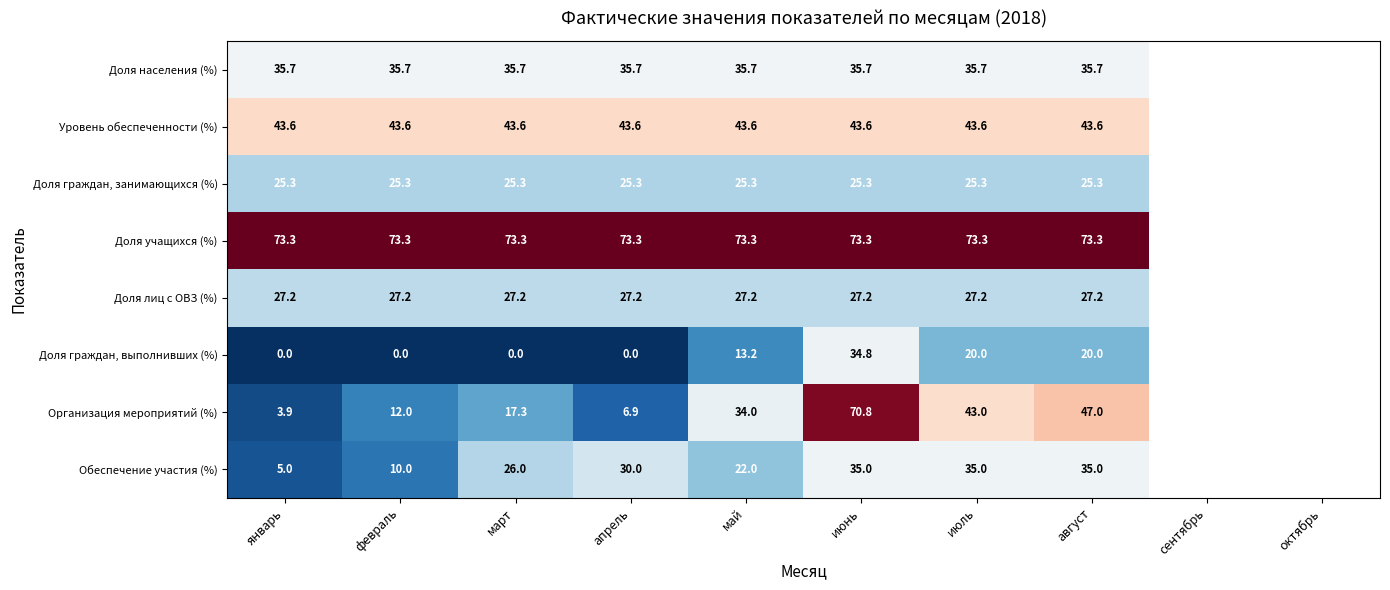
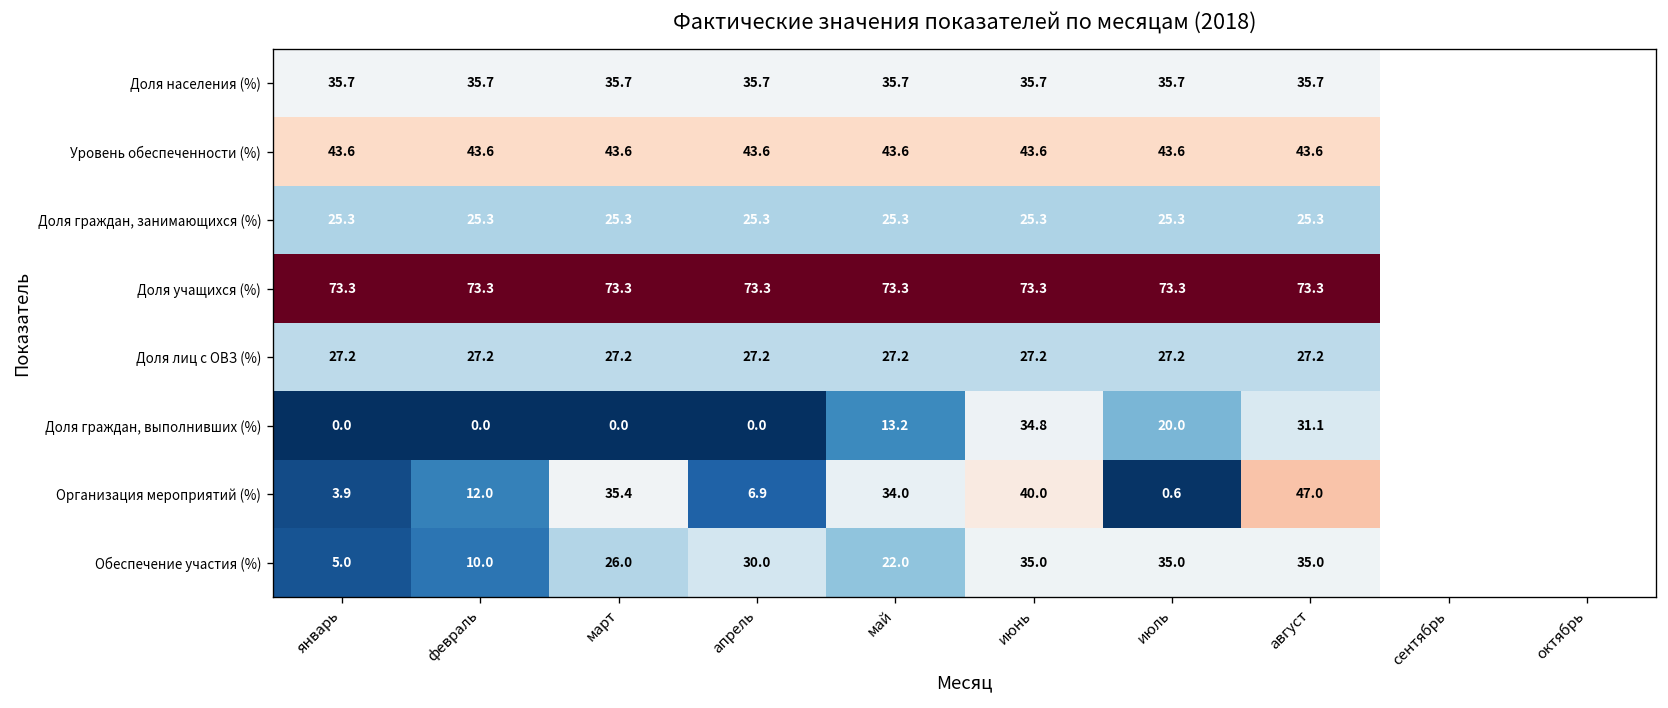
Доля граждан, выполнивших (%), август: 20.0 -> 31.1
Организация мероприятий (%), март: 17.3 -> 35.4
Организация мероприятий (%), июнь: 70.8 -> 40.0
Организация мероприятий (%), июль: 43.0 -> 0.6
